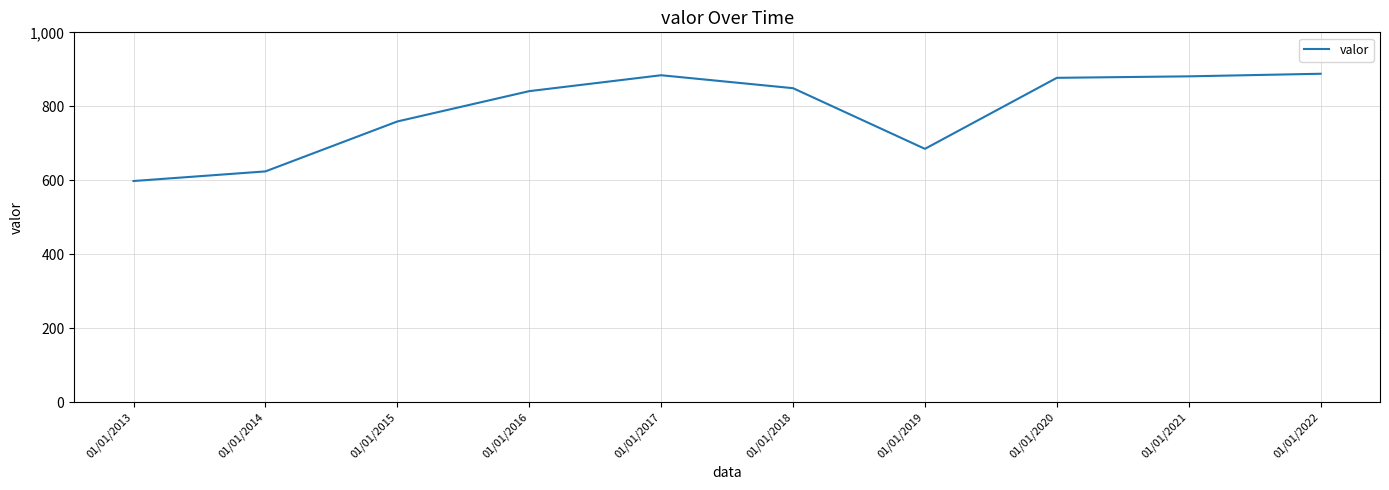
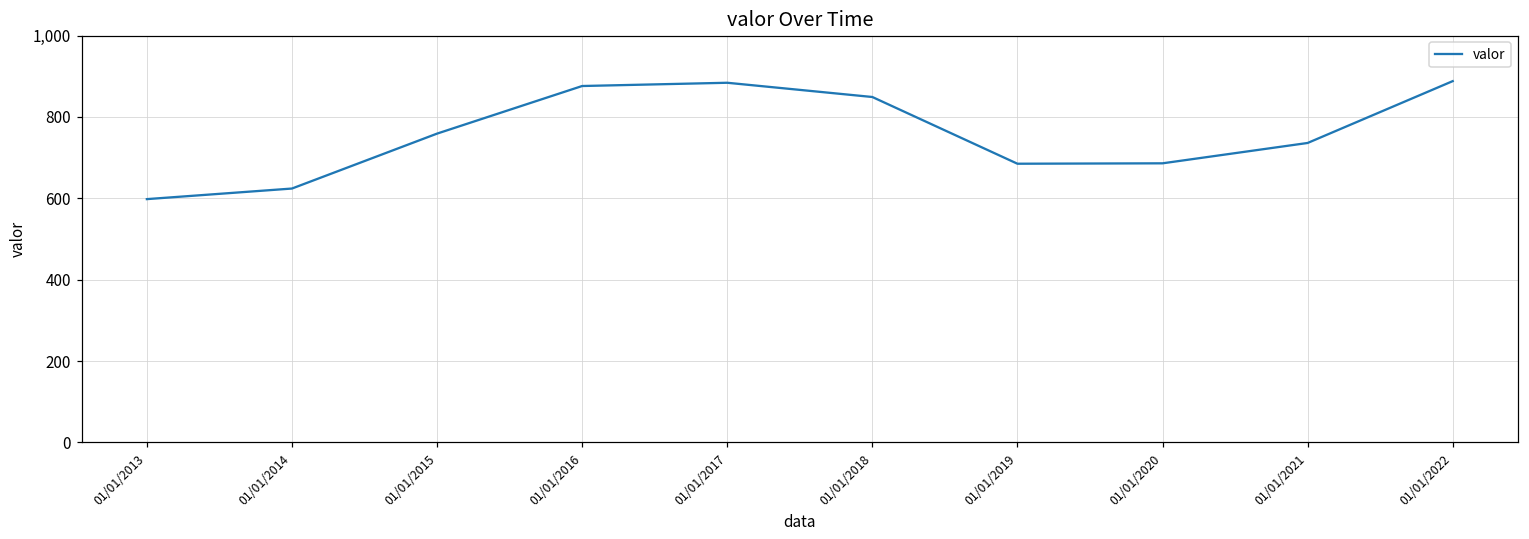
01/01/2016: 840 -> 880
01/01/2020: 880 -> 690
01/01/2021: 880 -> 740
